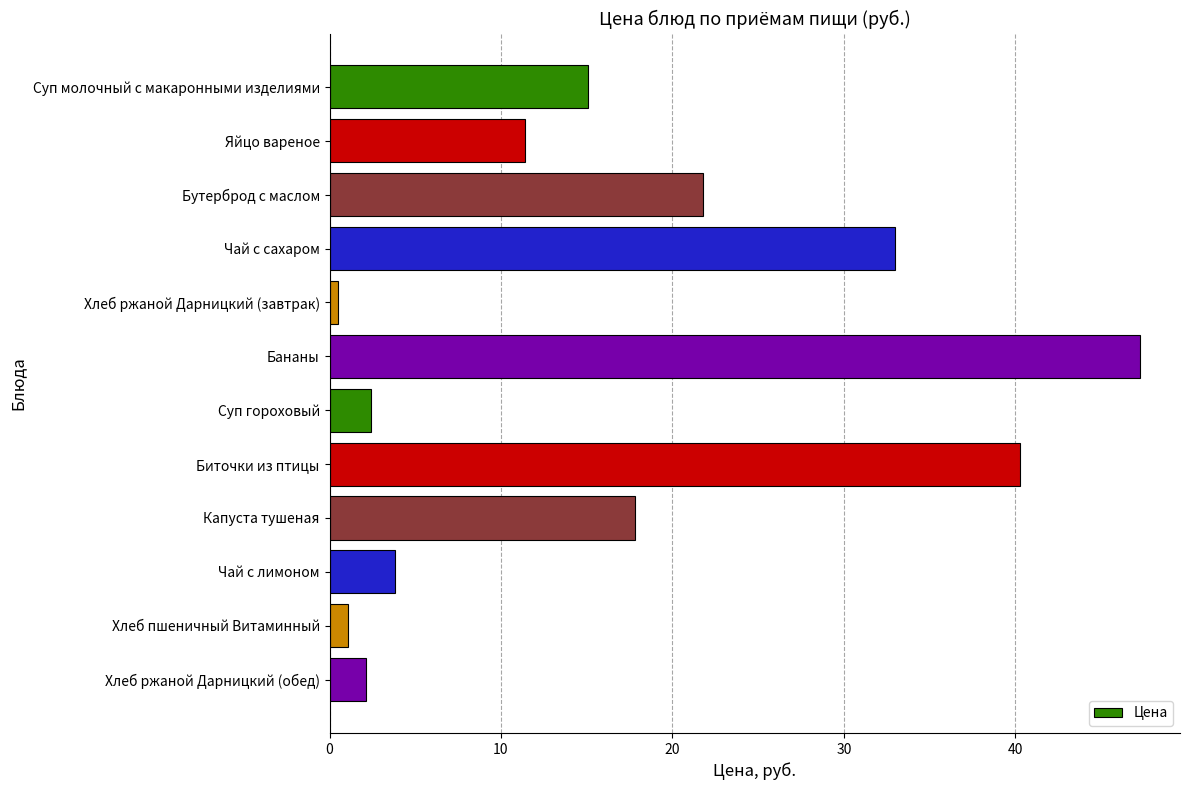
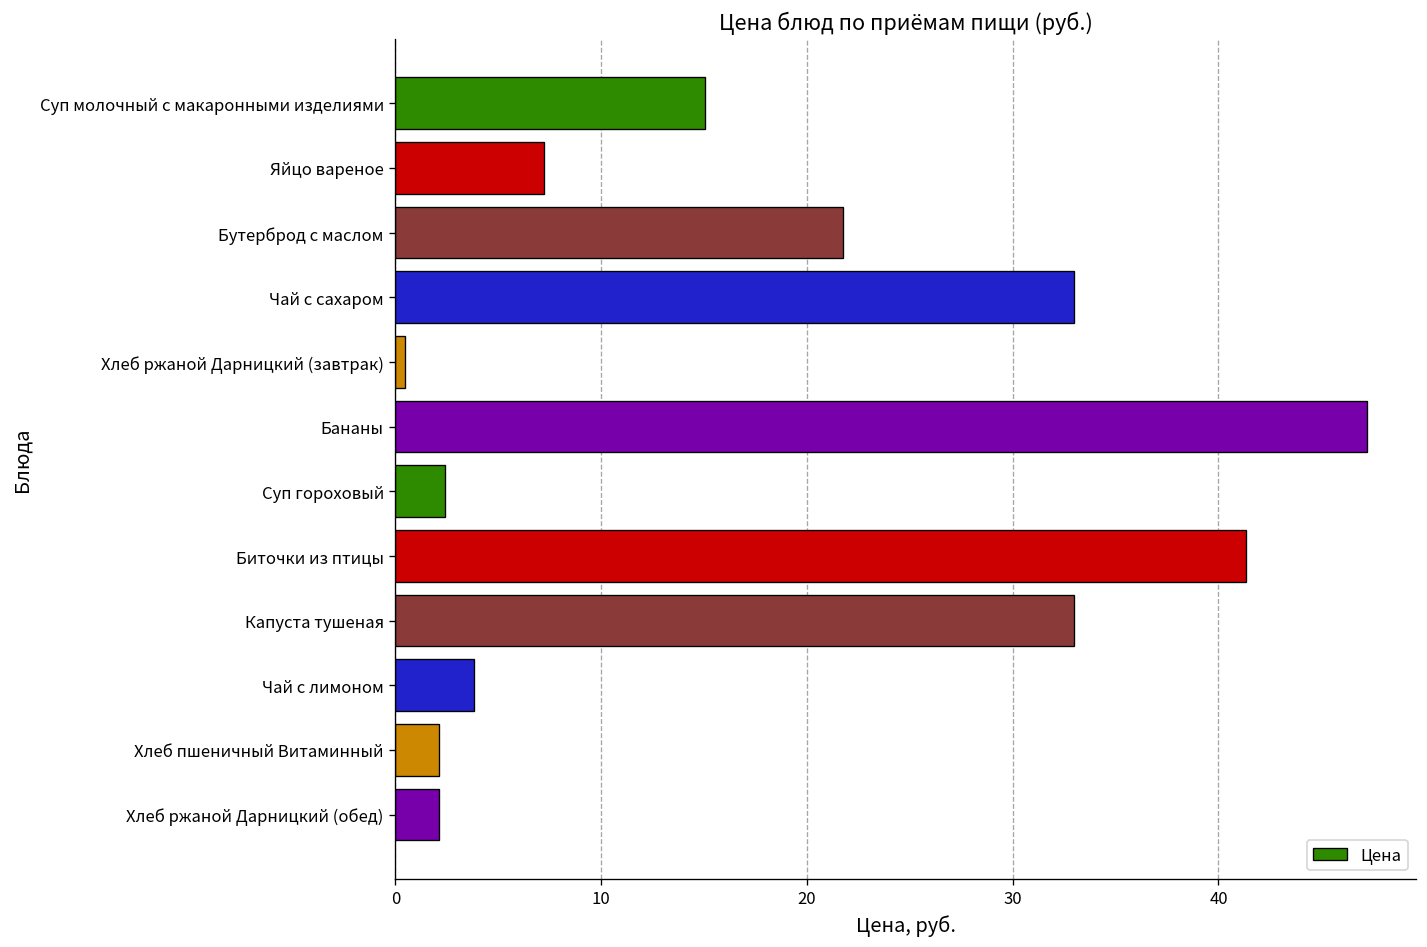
Яйцо вареное: 11.4 -> 7.2
Биточки из птицы: 40.3 -> 41.4
Капуста тушеная: 17.8 -> 33.0
Хлеб пшеничный Витаминный: 1.1 -> 2.1
